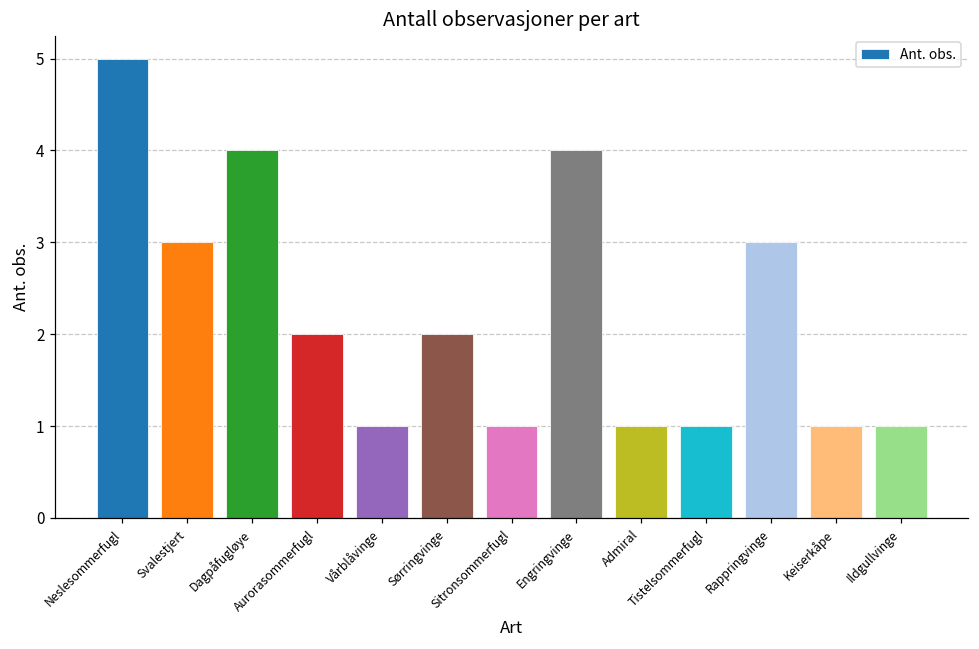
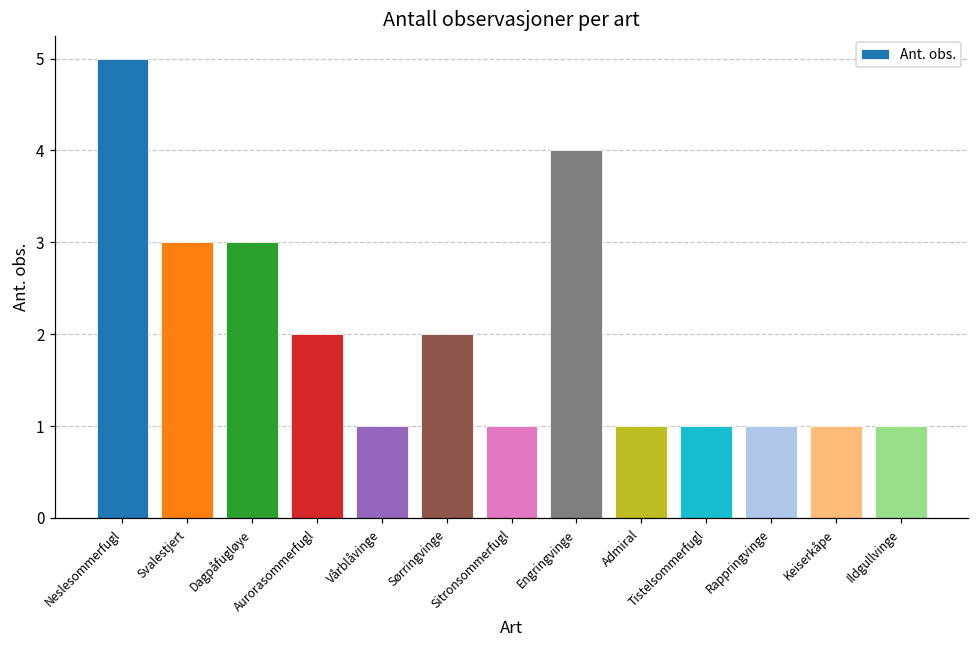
Dagpåfugløye: 4 -> 3
Rappringvinge: 3 -> 1
